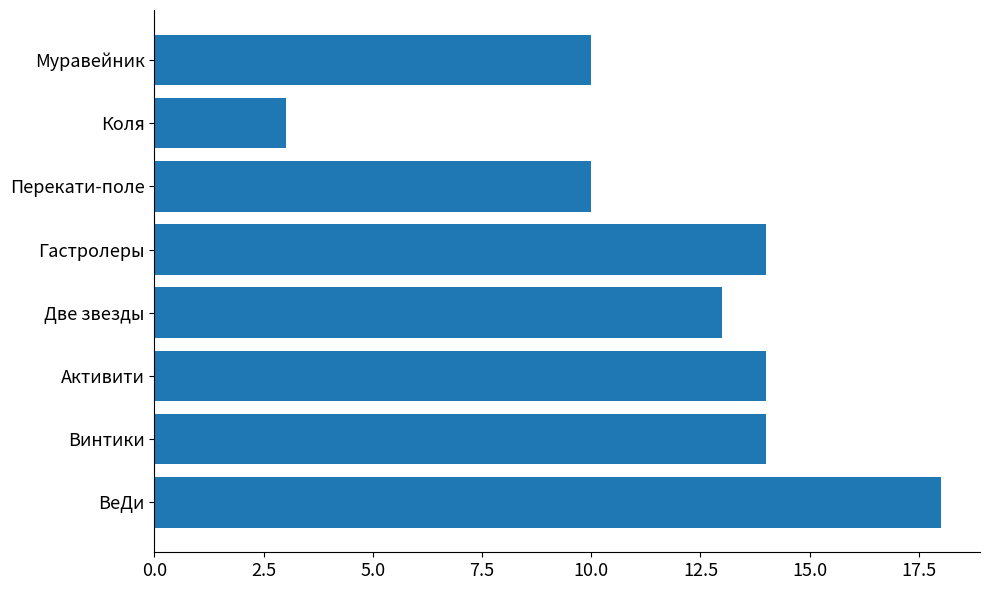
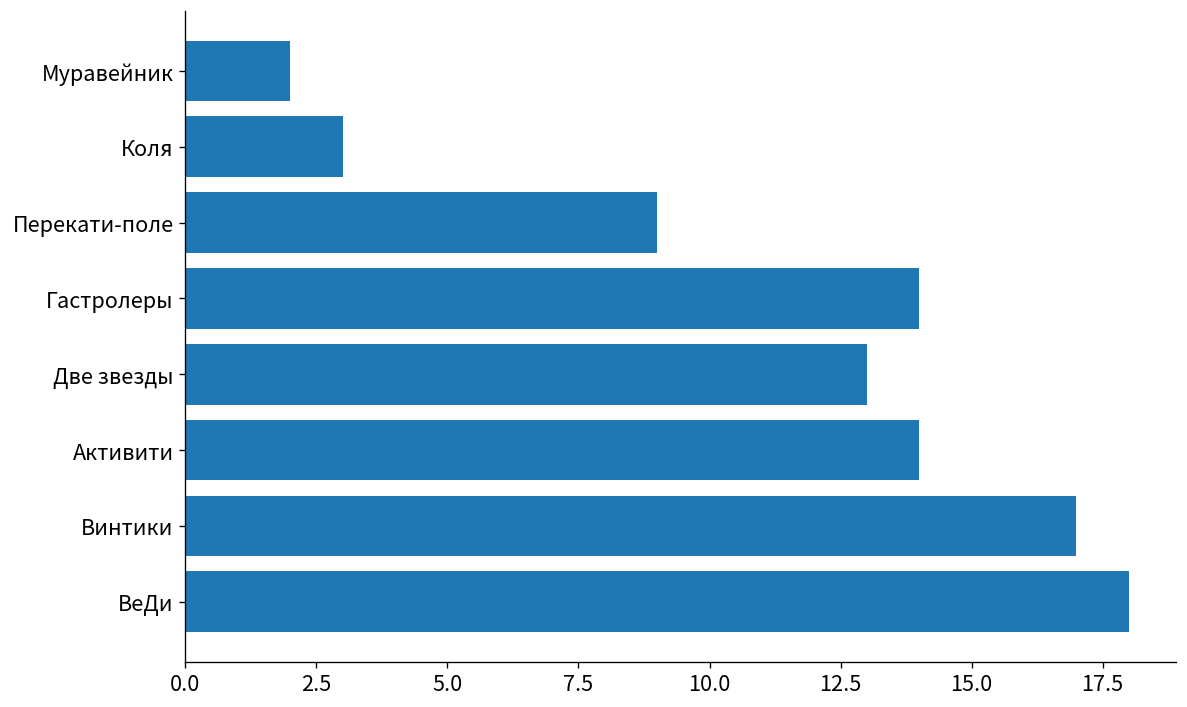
Муравейник: 10 -> 2
Перекати-поле: 10 -> 9
Винтики: 14 -> 17
